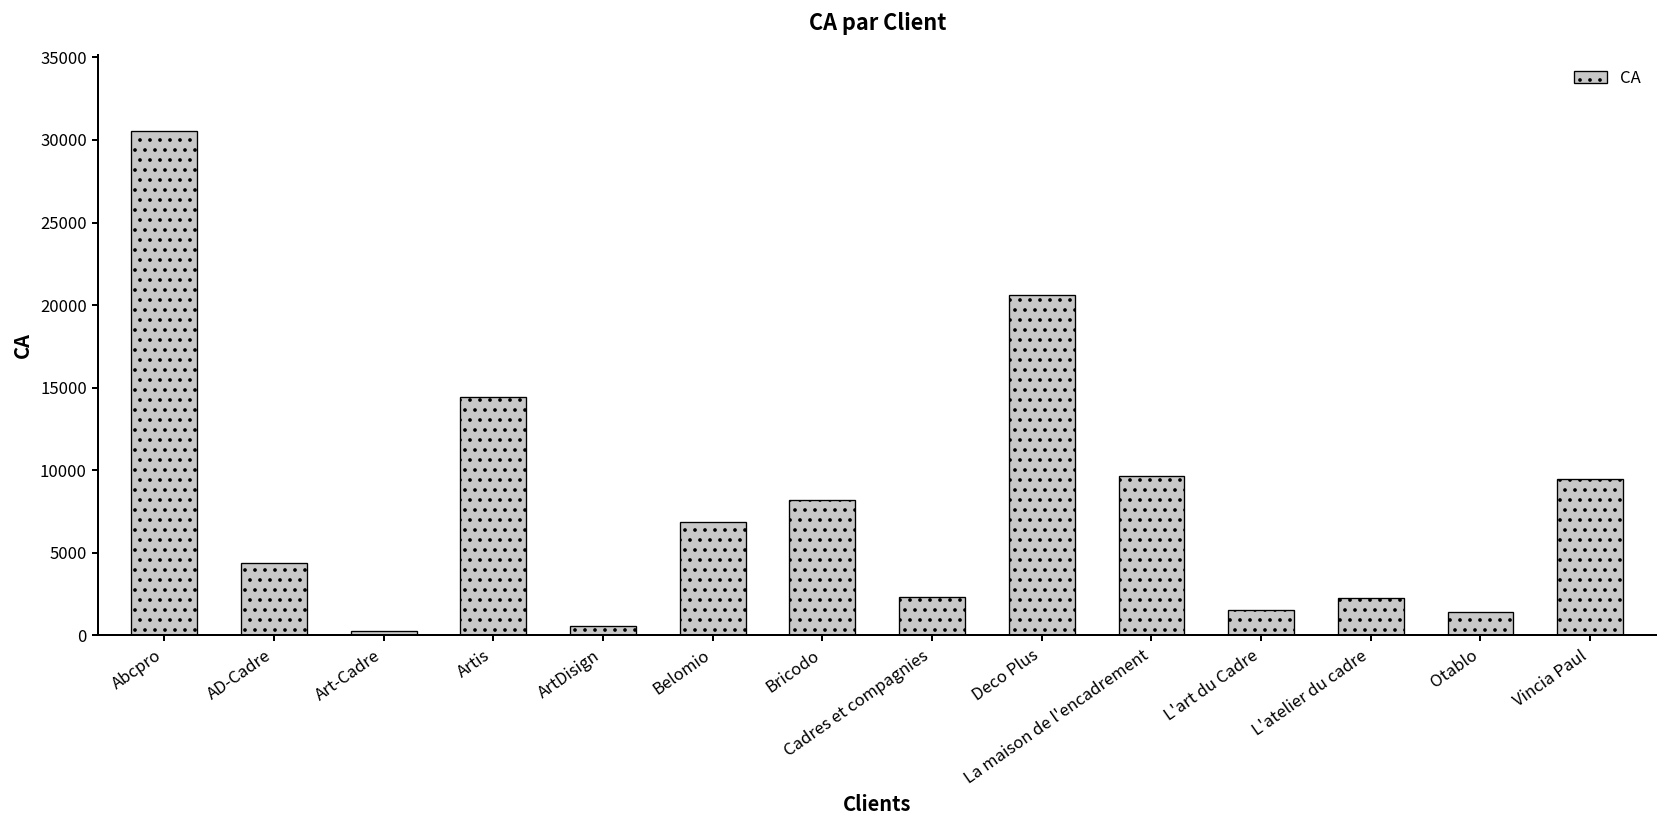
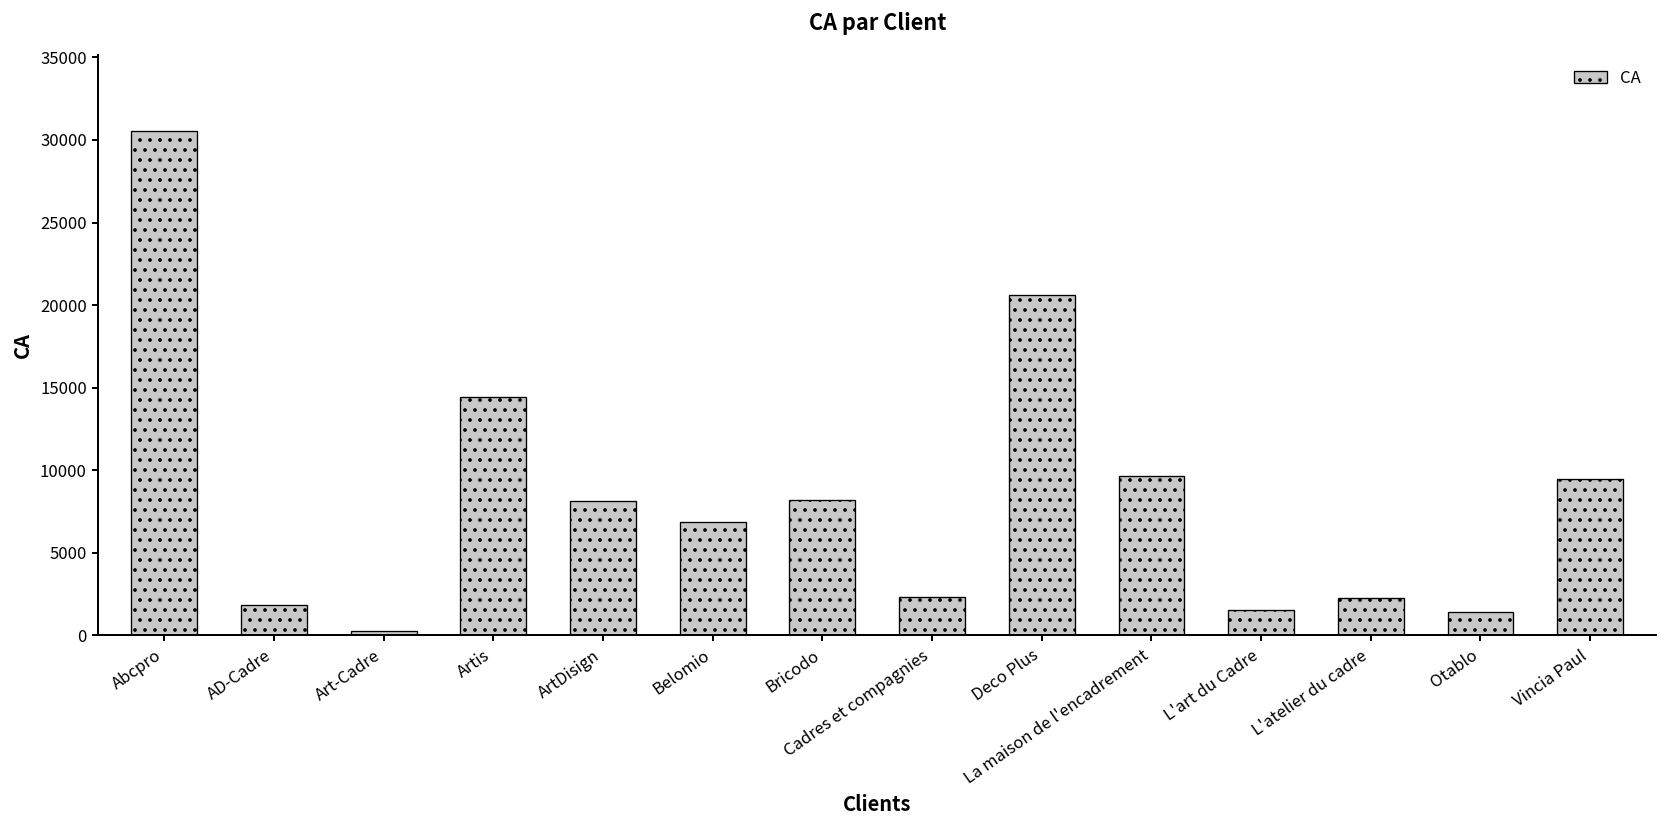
AD-Cadre: 4400 -> 1800
ArtDisign: 600 -> 8200
